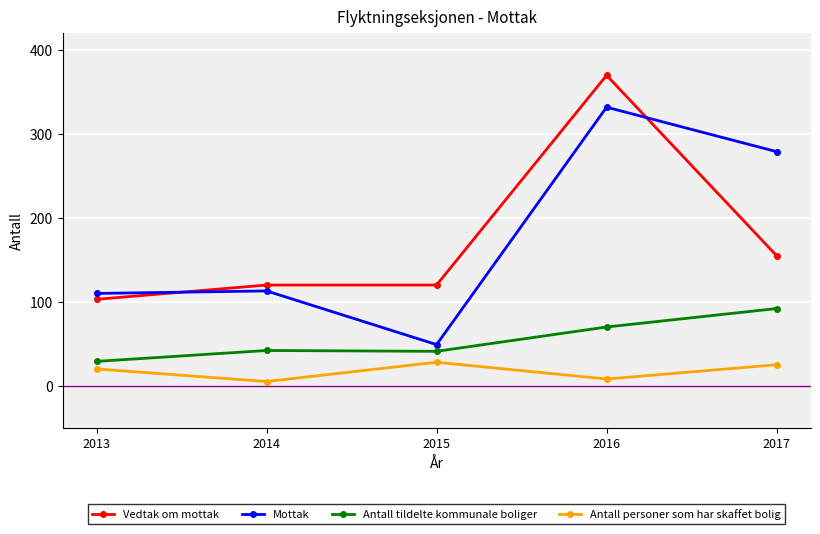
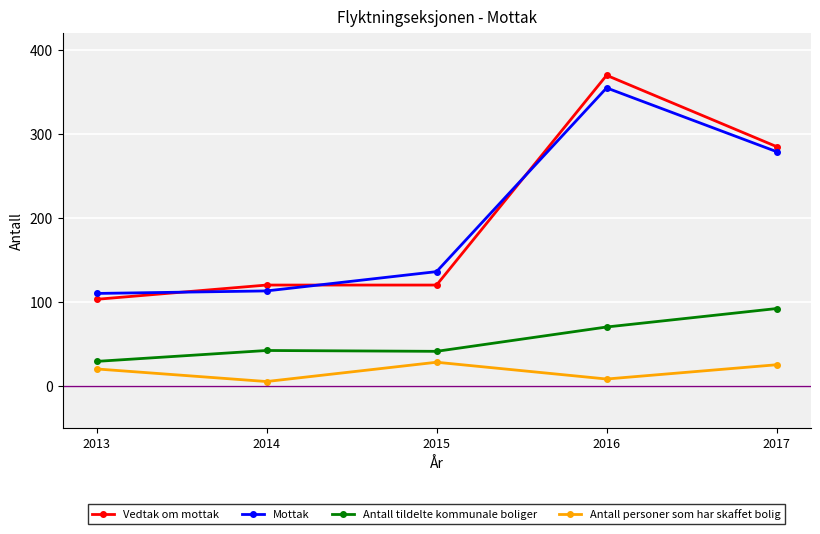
Mottak, 2015: 50 -> 140
Mottak, 2016: 330 -> 360
Vedtak om mottak, 2017: 160 -> 290
